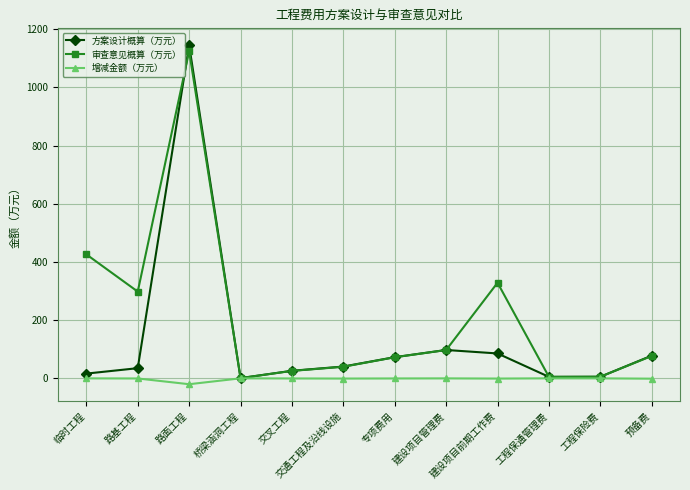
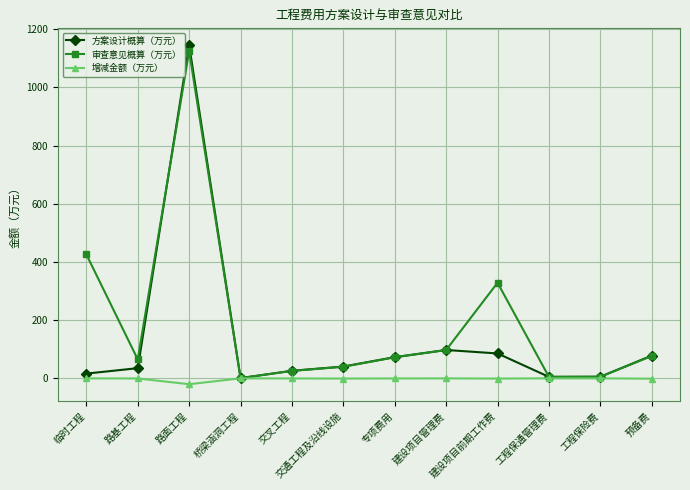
审查意见概算（万元）, 路基工程: 300 -> 70
